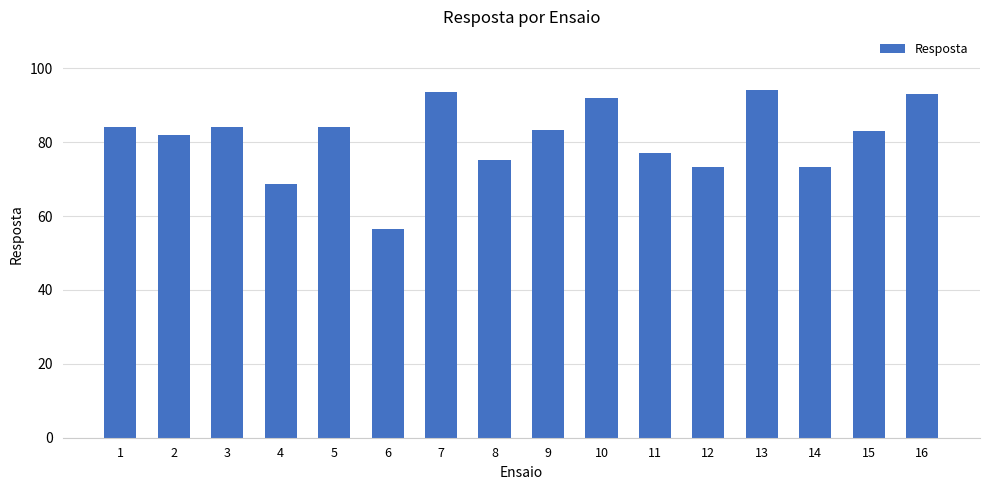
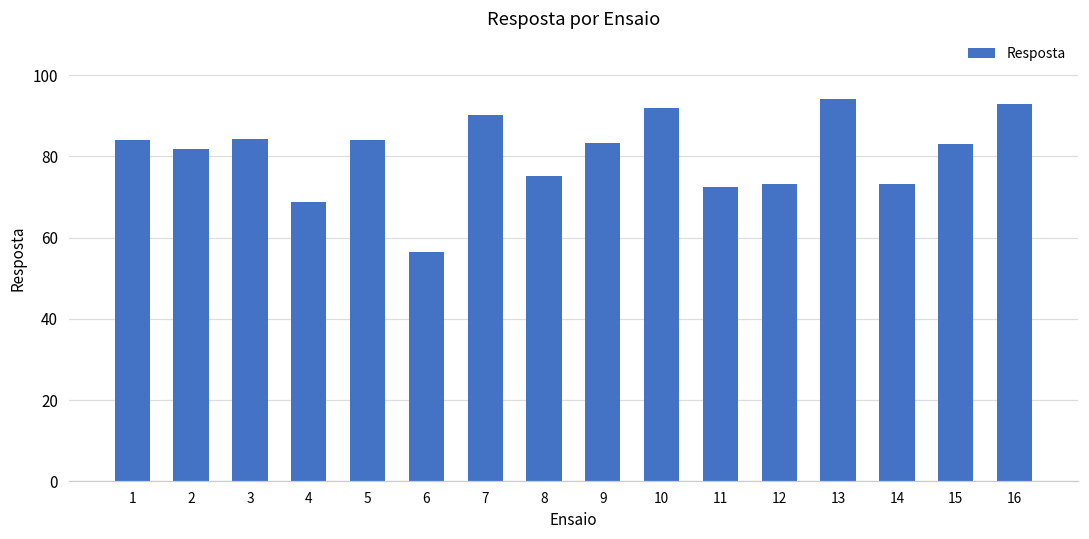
7: 94 -> 90
11: 77 -> 73
